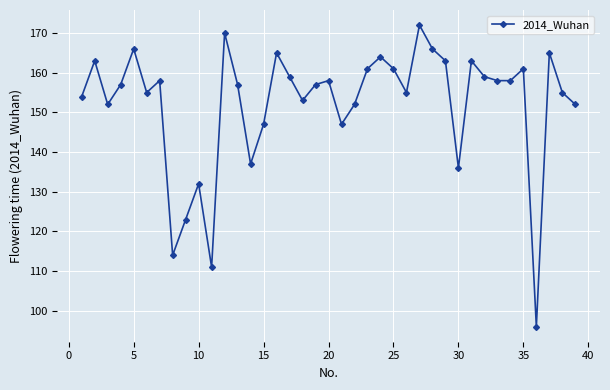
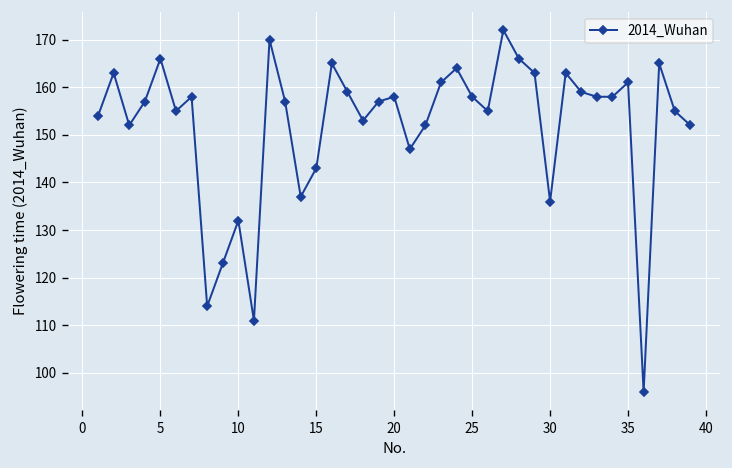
15: 147 -> 143
25: 161 -> 158
